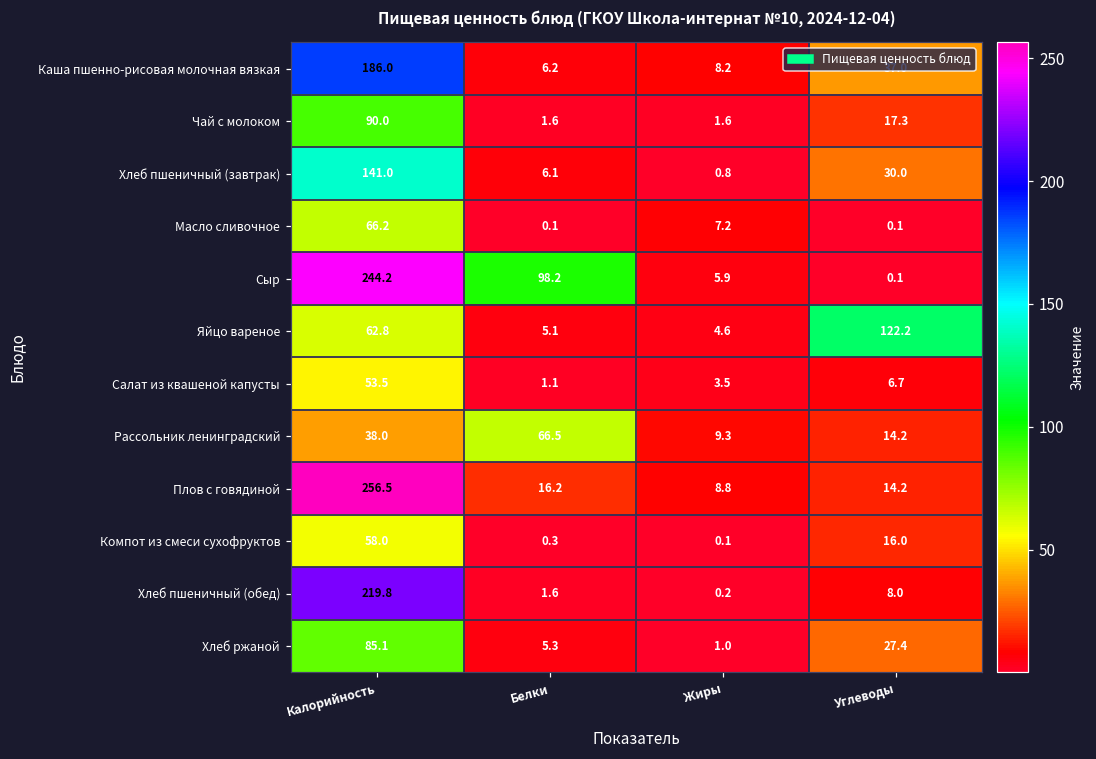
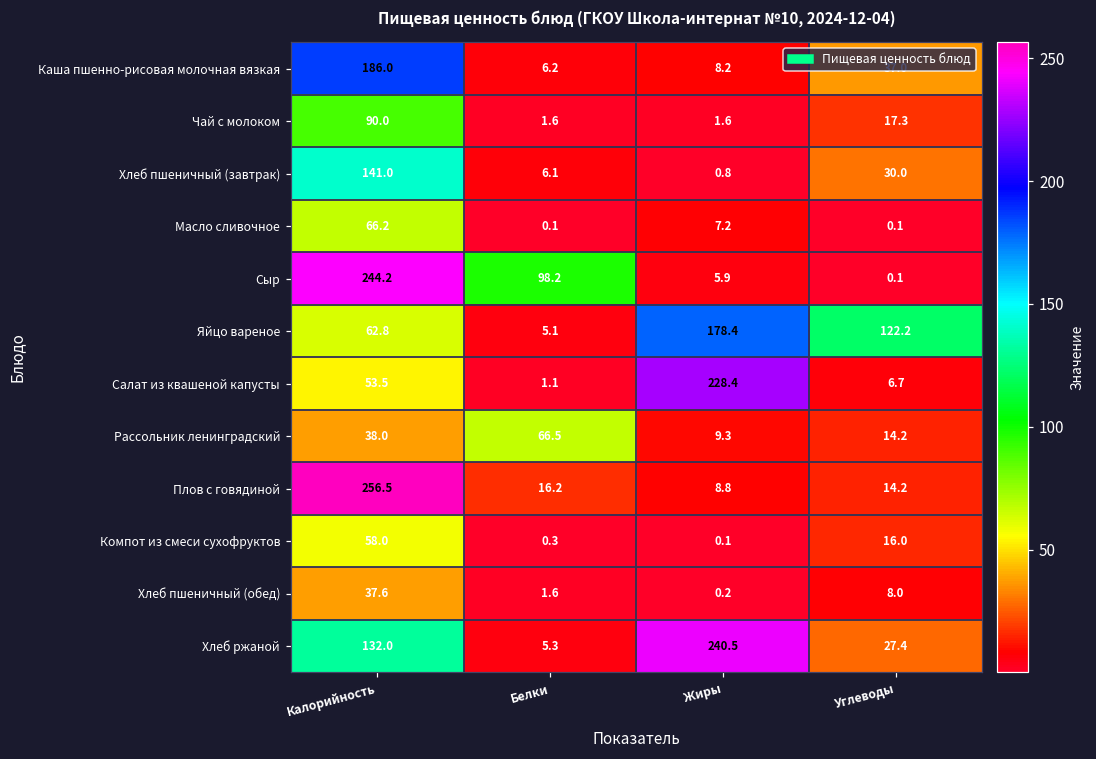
Яйцо вареное, Жиры: 4.6 -> 178.4
Салат из квашеной капусты, Жиры: 3.5 -> 228.4
Хлеб пшеничный (обед), Калорийность: 219.8 -> 37.6
Хлеб ржаной, Калорийность: 85.1 -> 132.0
Хлеб ржаной, Жиры: 1.0 -> 240.5
